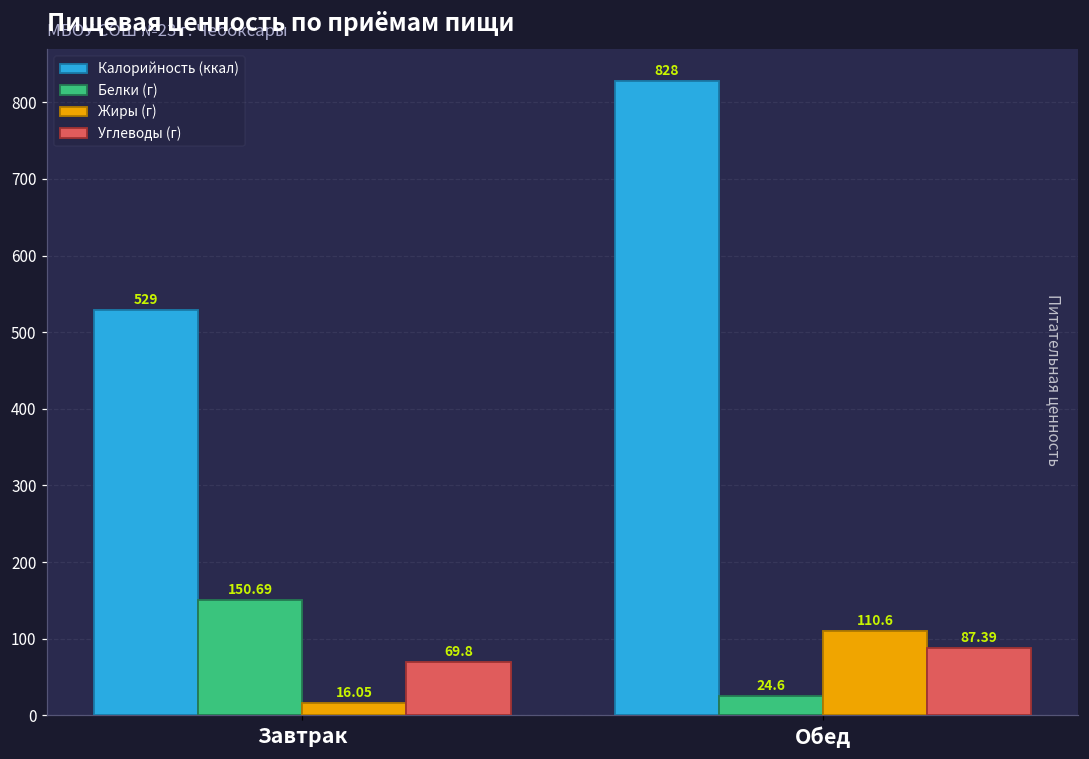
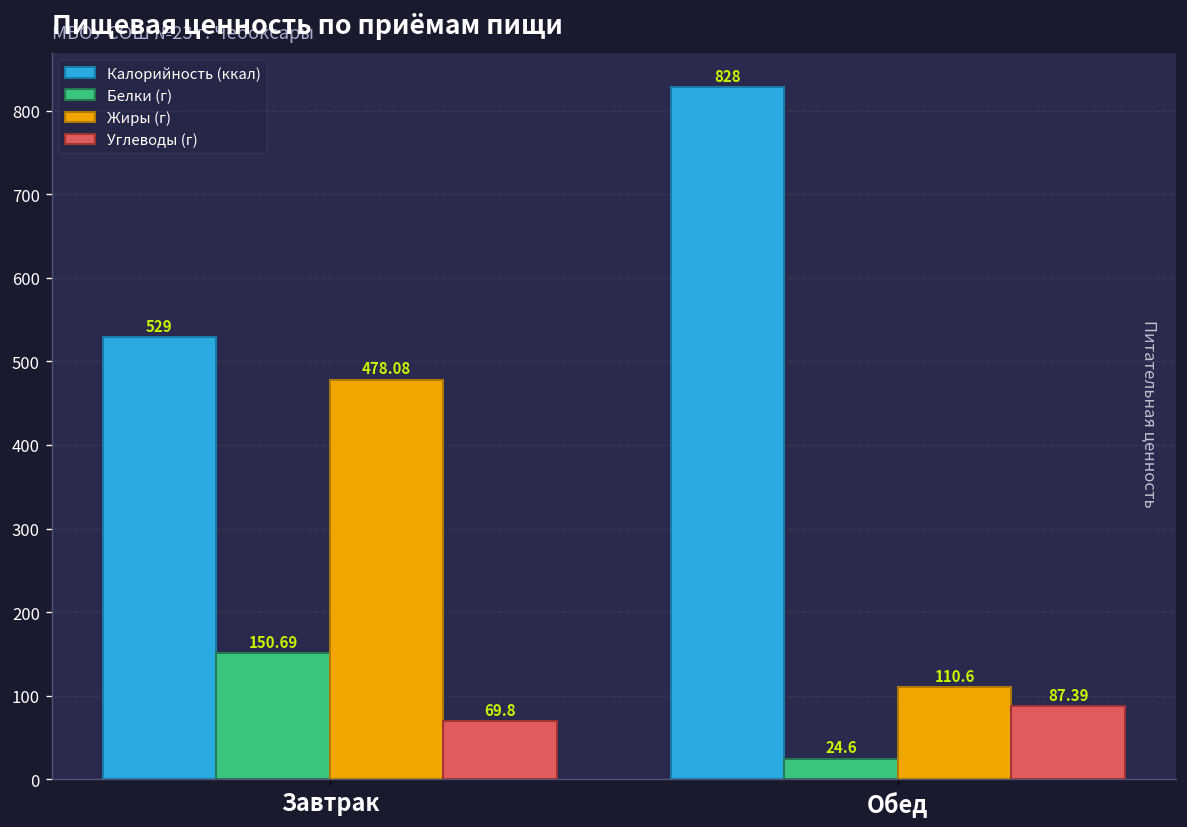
Жиры (г), Завтрак: 16.05 -> 478.08
